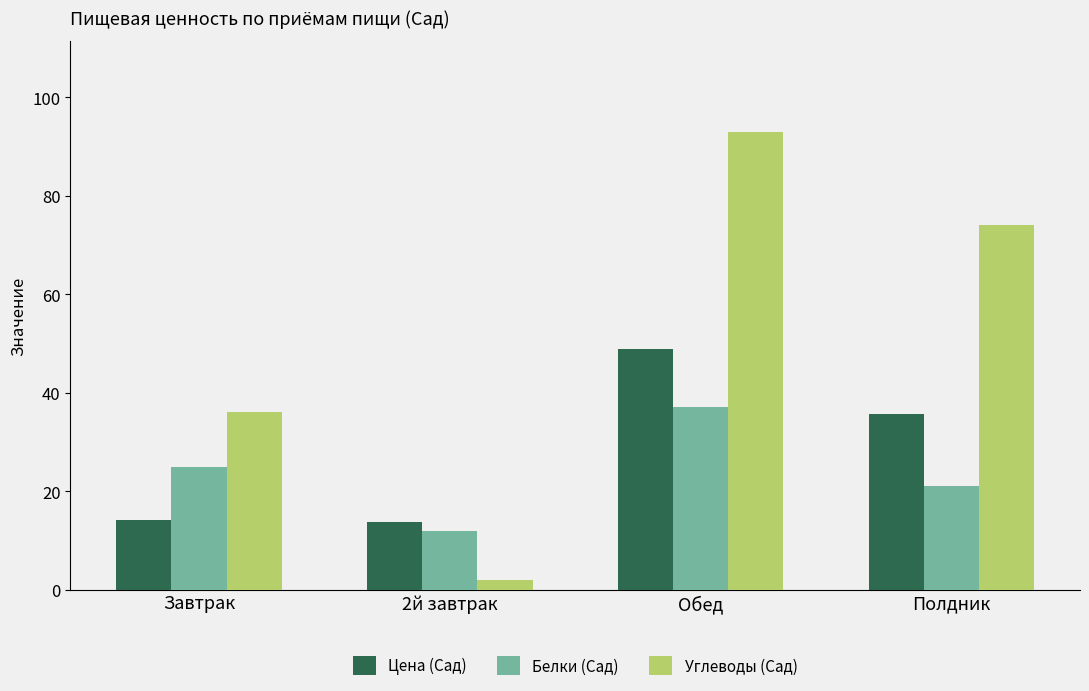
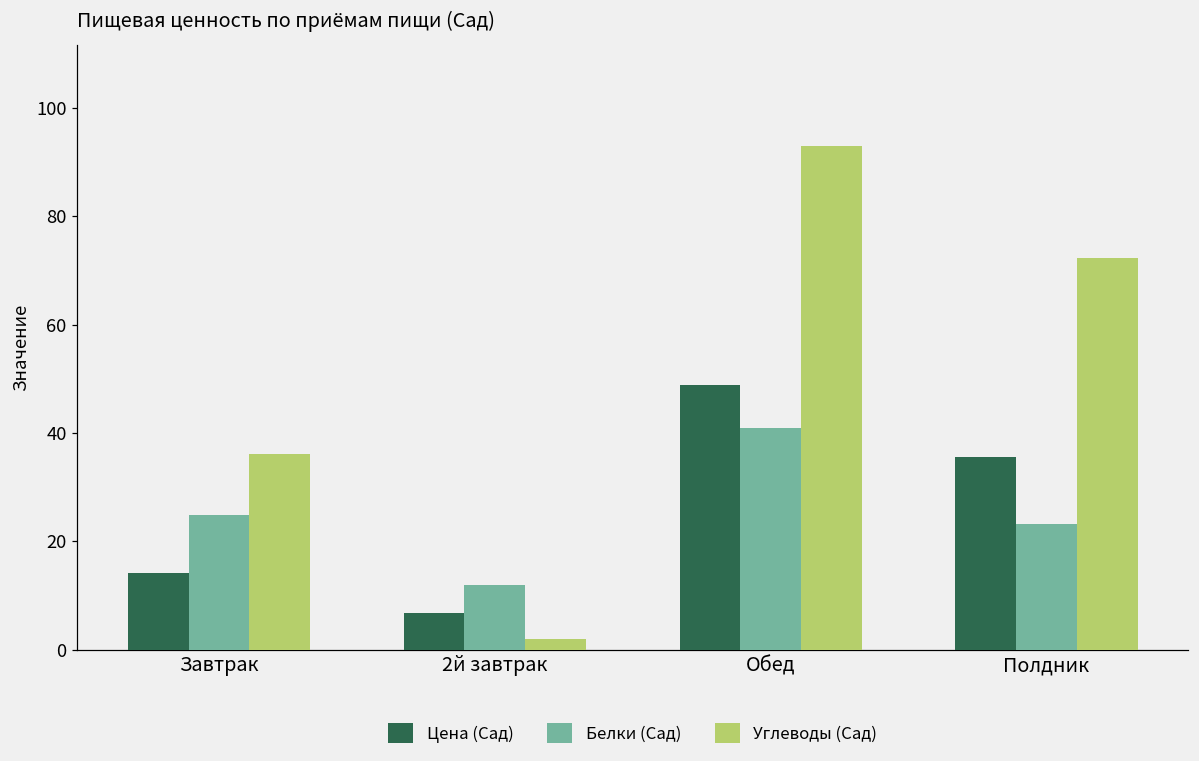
Цена (Сад), 2й завтрак: 14 -> 7
Белки (Сад), Обед: 37 -> 41
Белки (Сад), Полдник: 21 -> 23
Углеводы (Сад), Полдник: 74 -> 72
